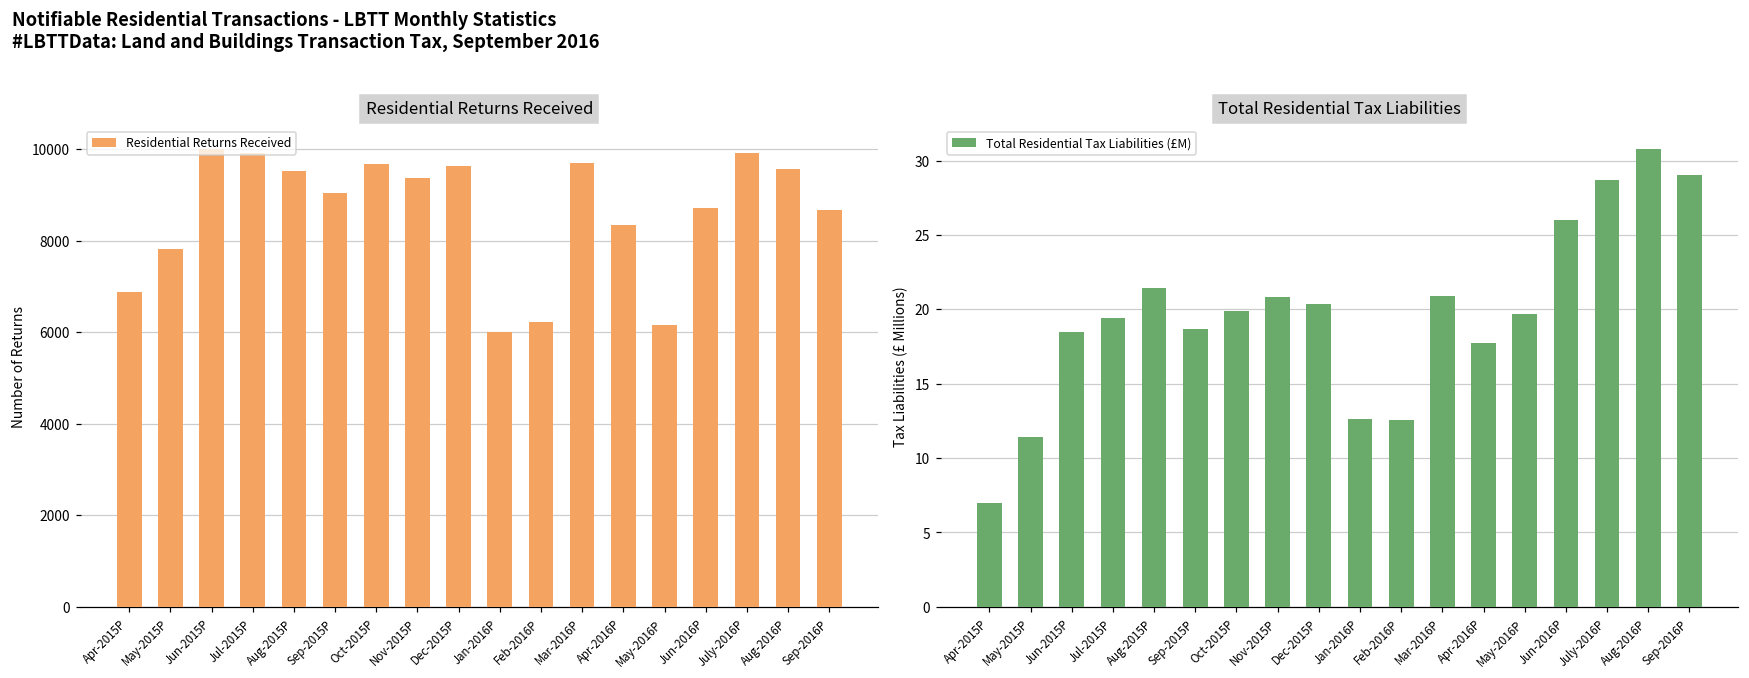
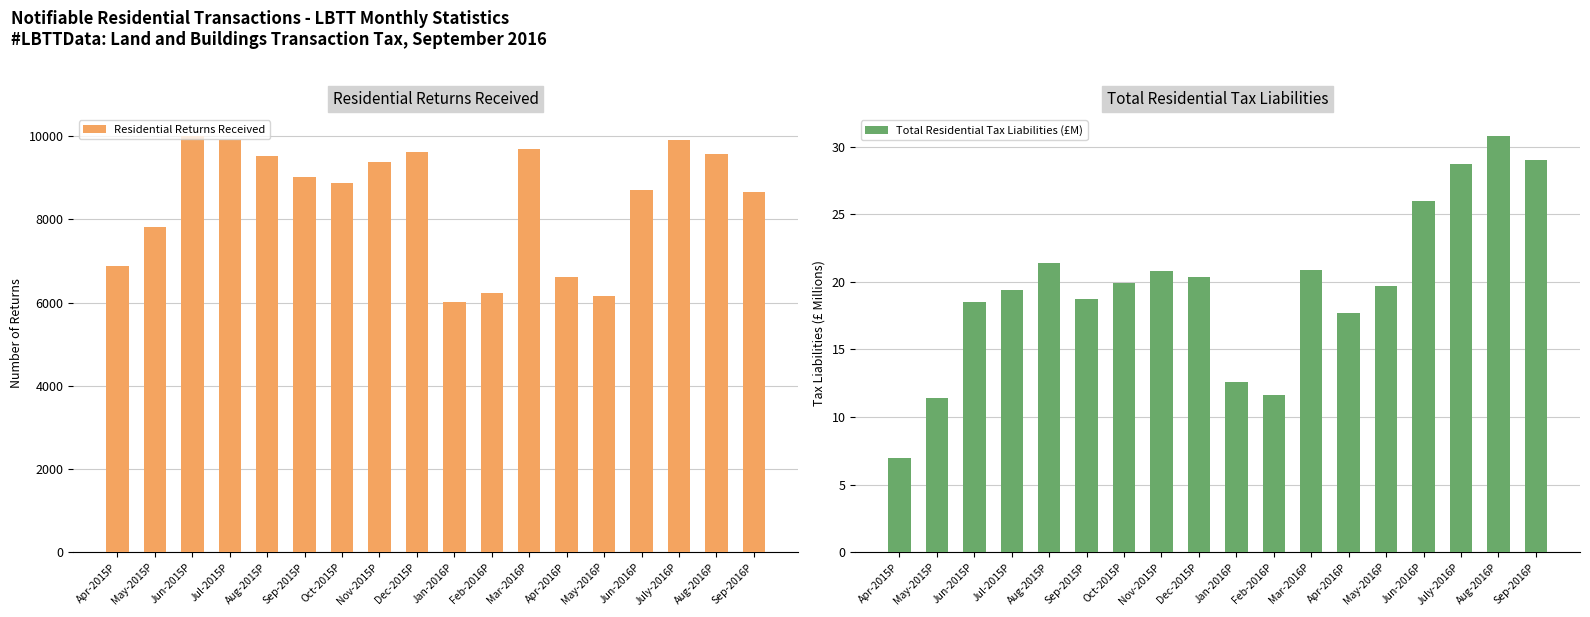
Residential Returns Received, Oct-2015P: 9700 -> 8900
Residential Returns Received, Apr-2016P: 8400 -> 6600
Total Residential Tax Liabilities, Feb-2016P: 12.5 -> 11.6
